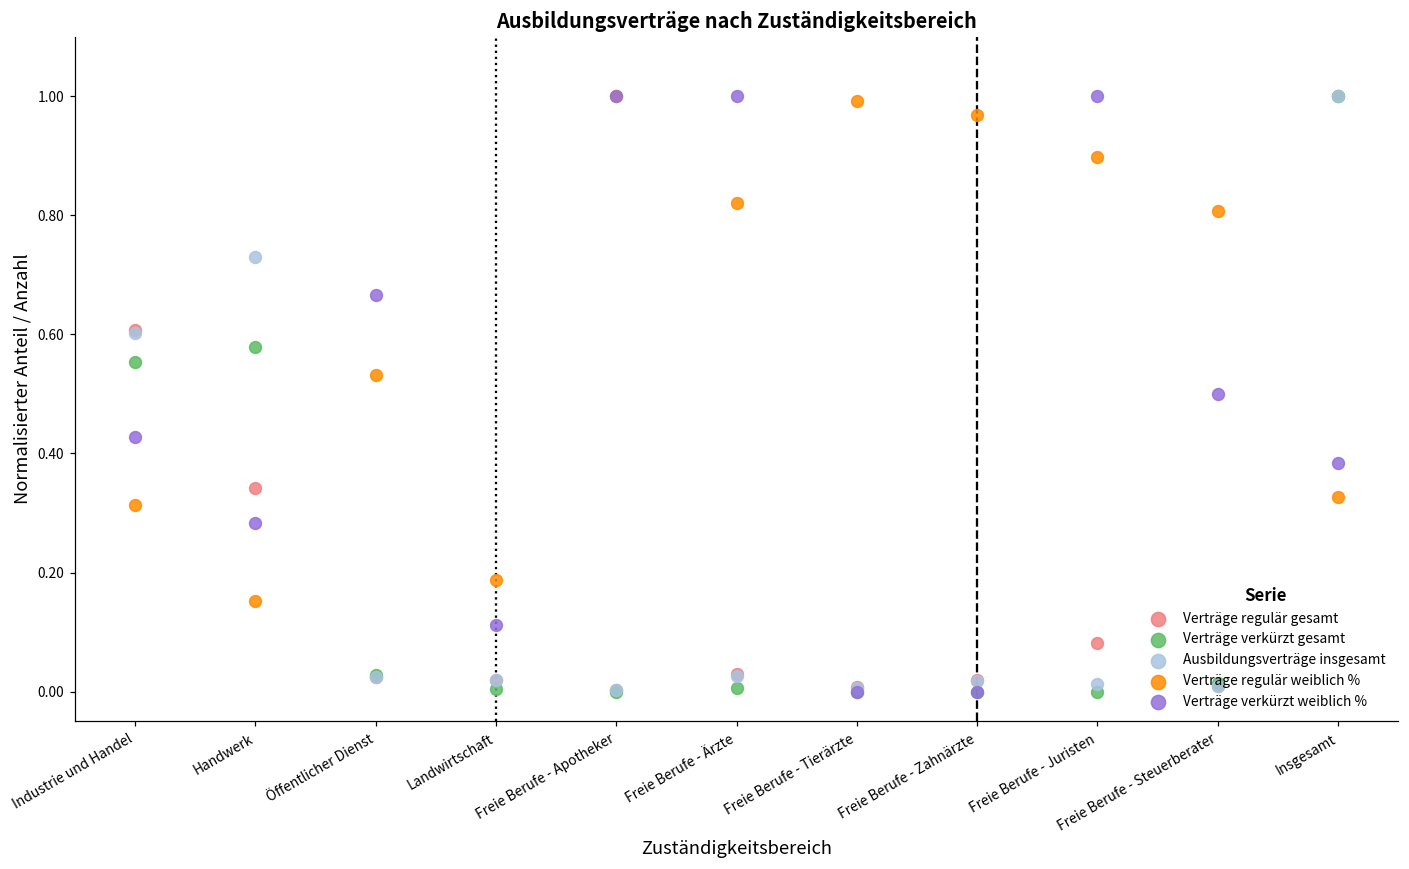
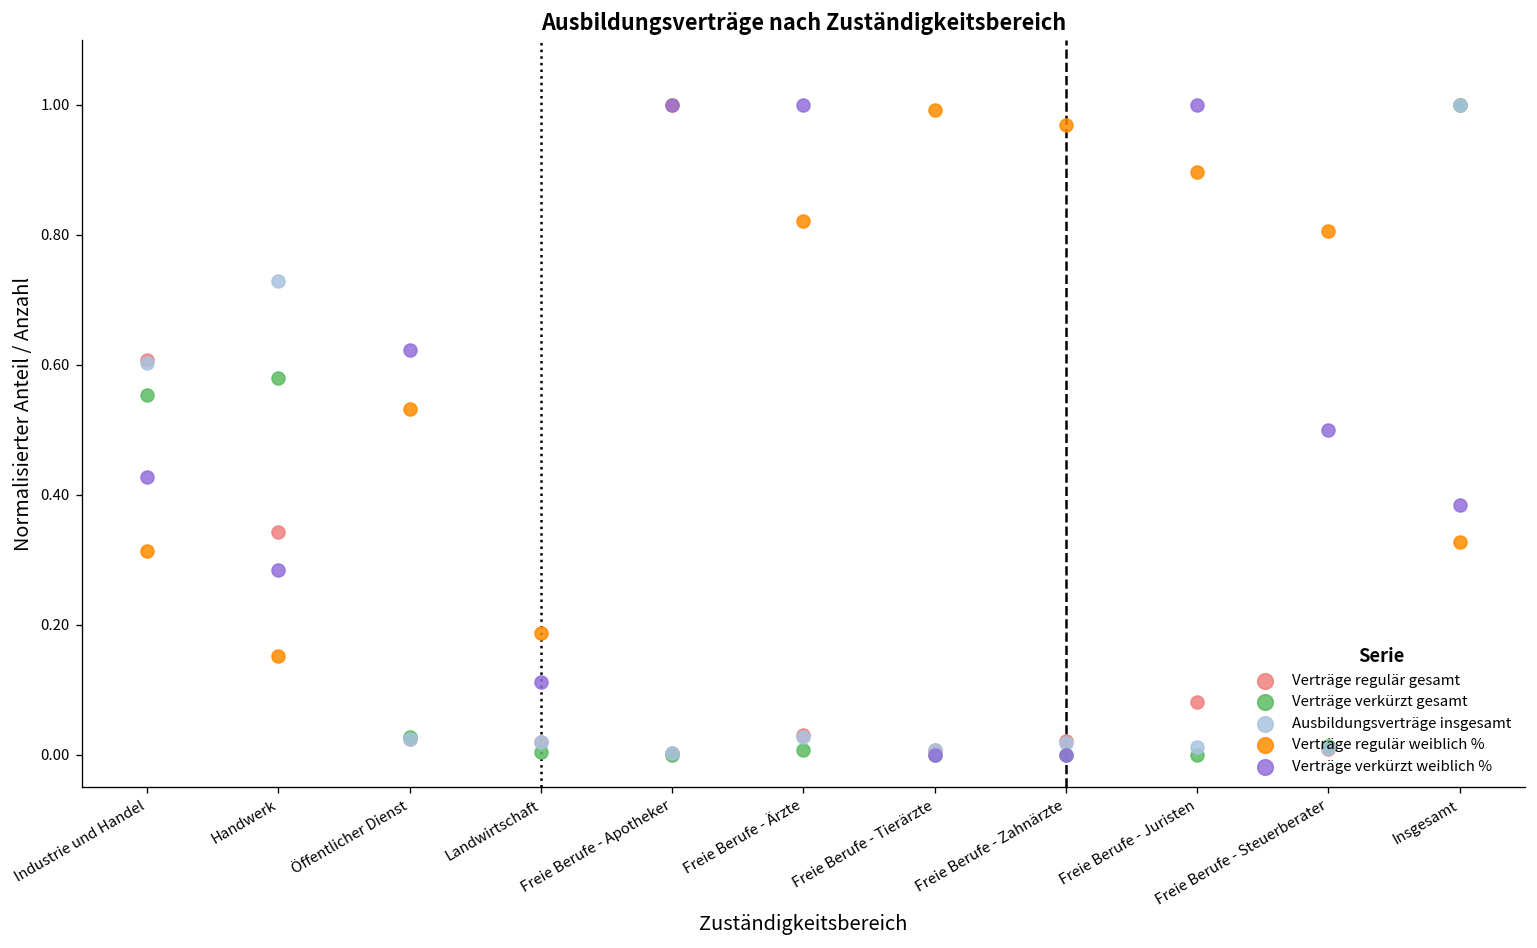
Verträge verkürzt weiblich %, Öffentlicher Dienst: 0.67 -> 0.62
